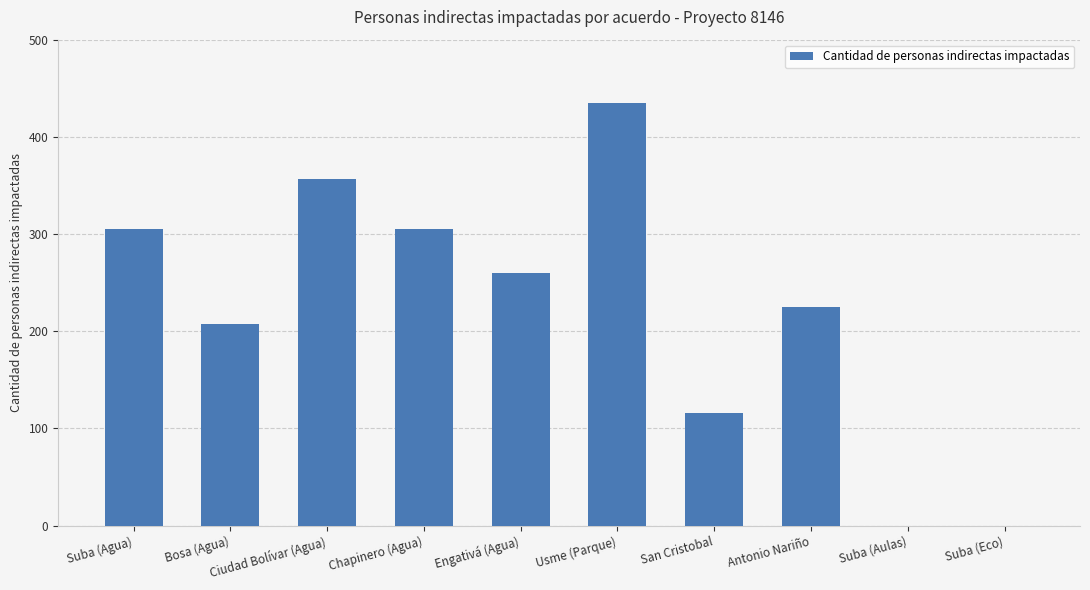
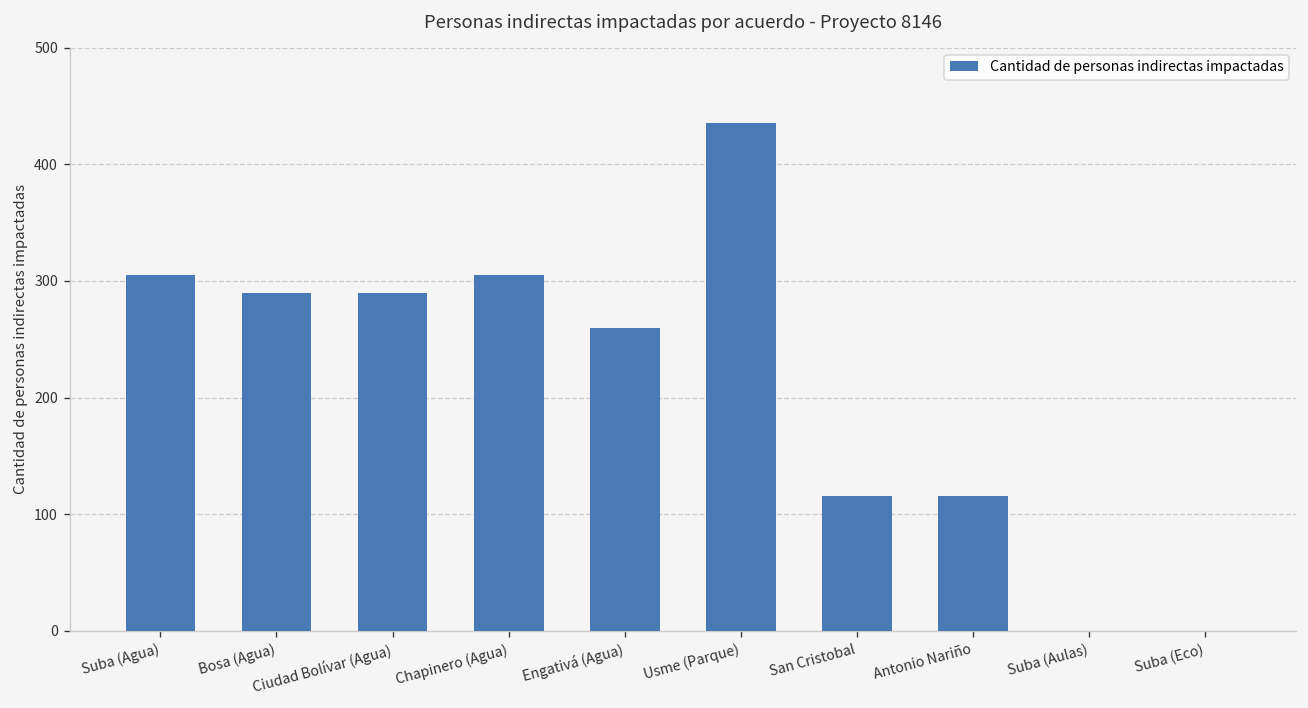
Bosa (Agua): 210 -> 290
Ciudad Bolívar (Agua): 360 -> 290
Antonio Nariño: 230 -> 120
